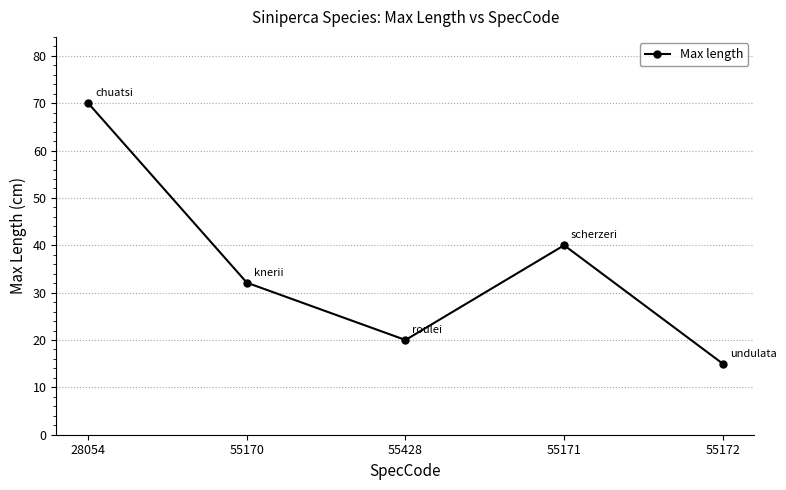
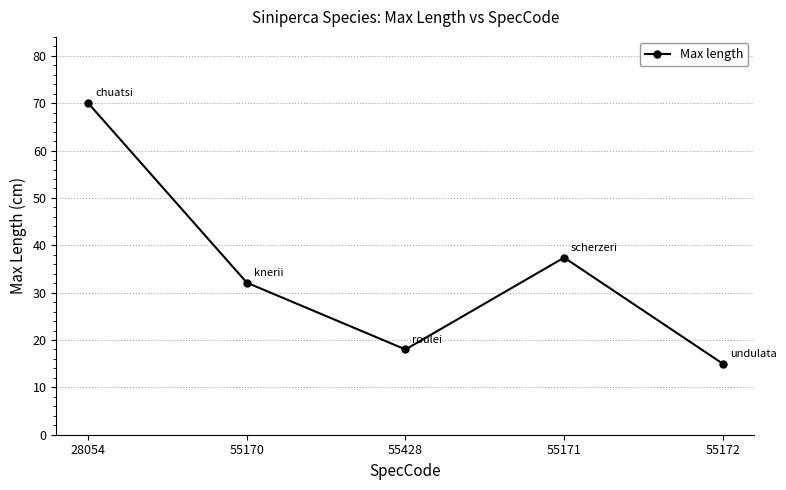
55428: 20 -> 18
55171: 40 -> 37
